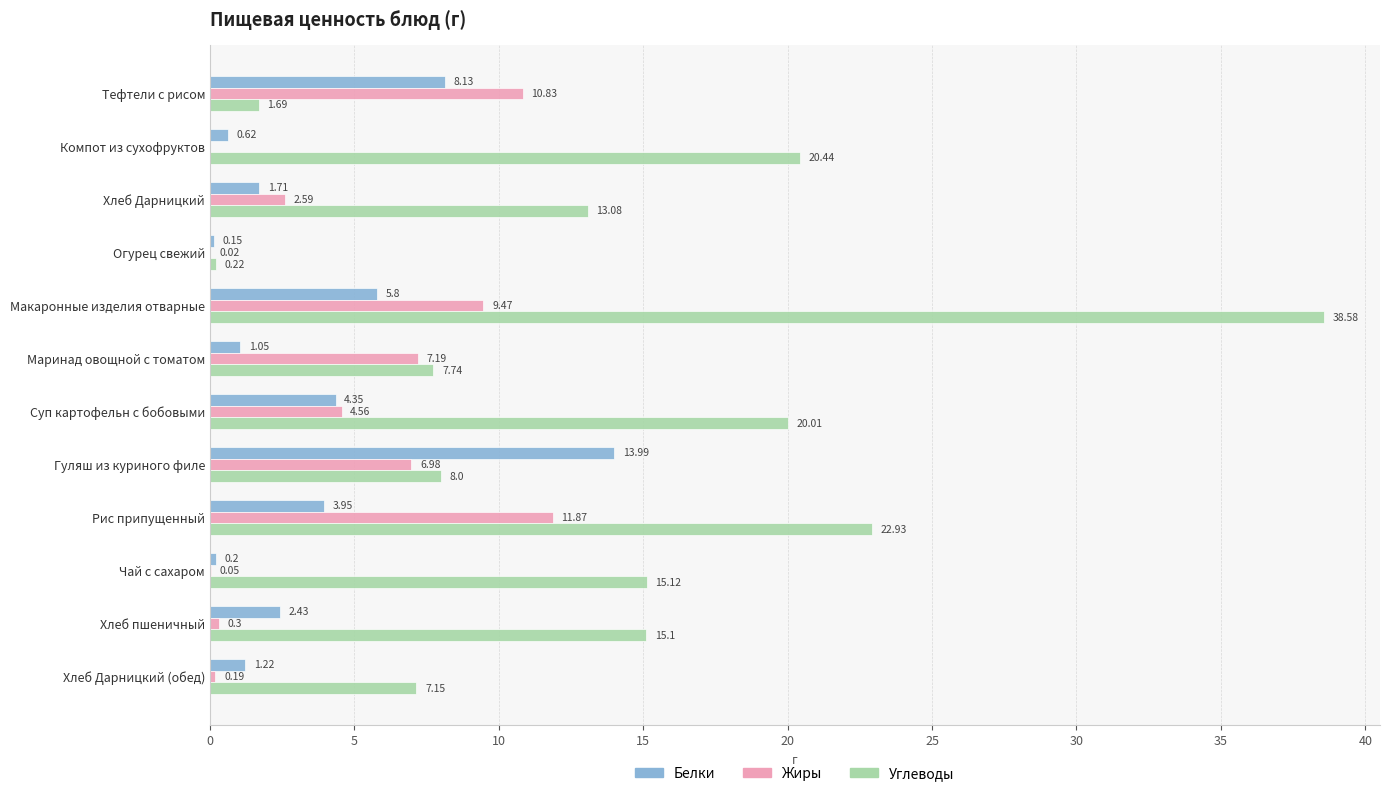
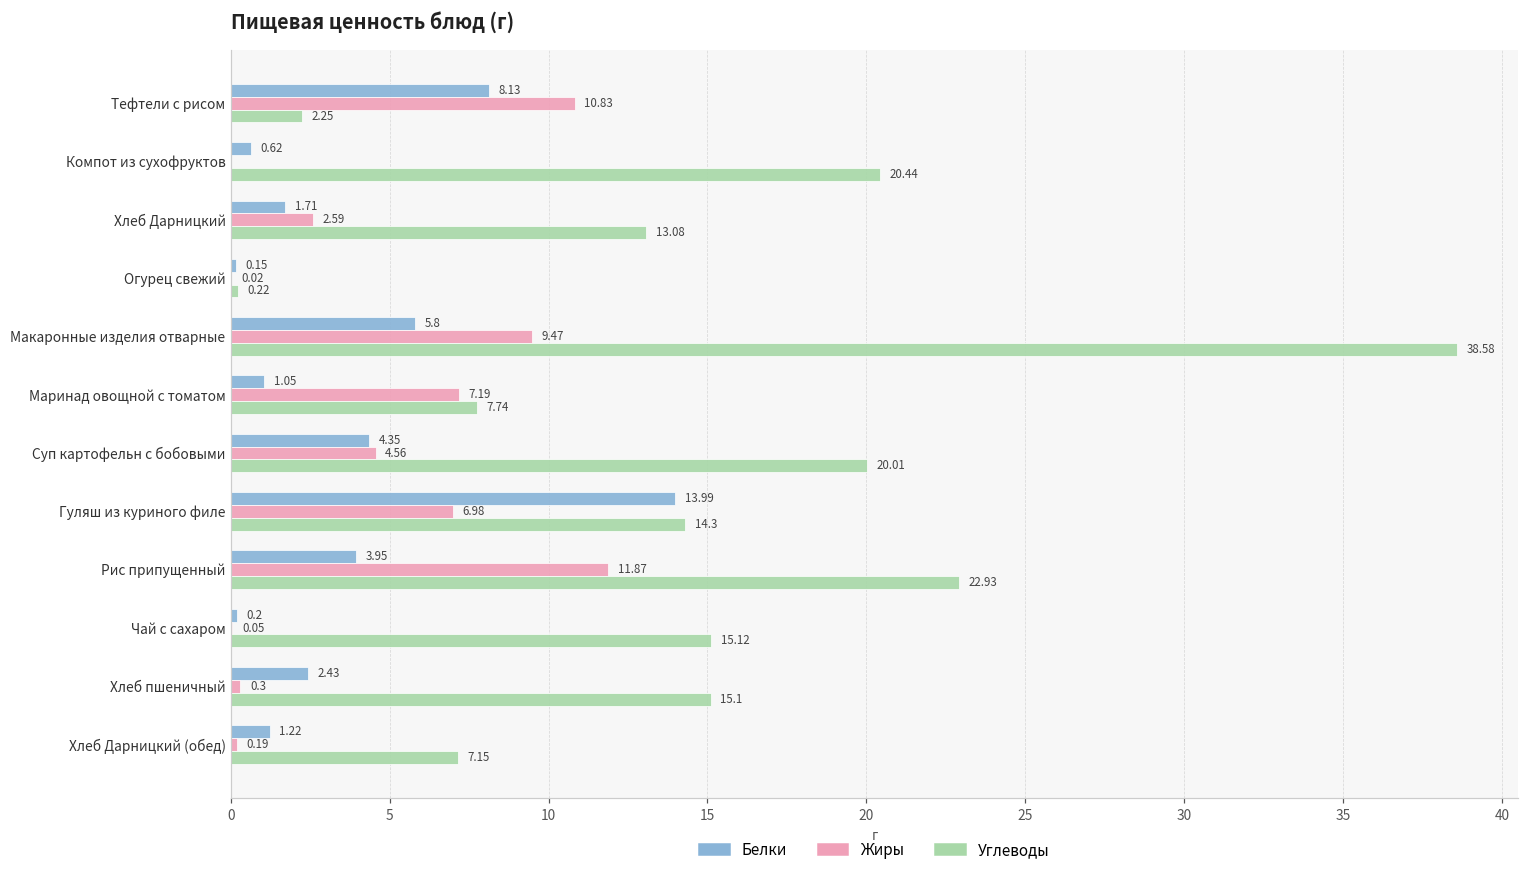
Углеводы, Тефтели с рисом: 1.69 -> 2.25
Углеводы, Гуляш из куриного филе: 8.0 -> 14.3
